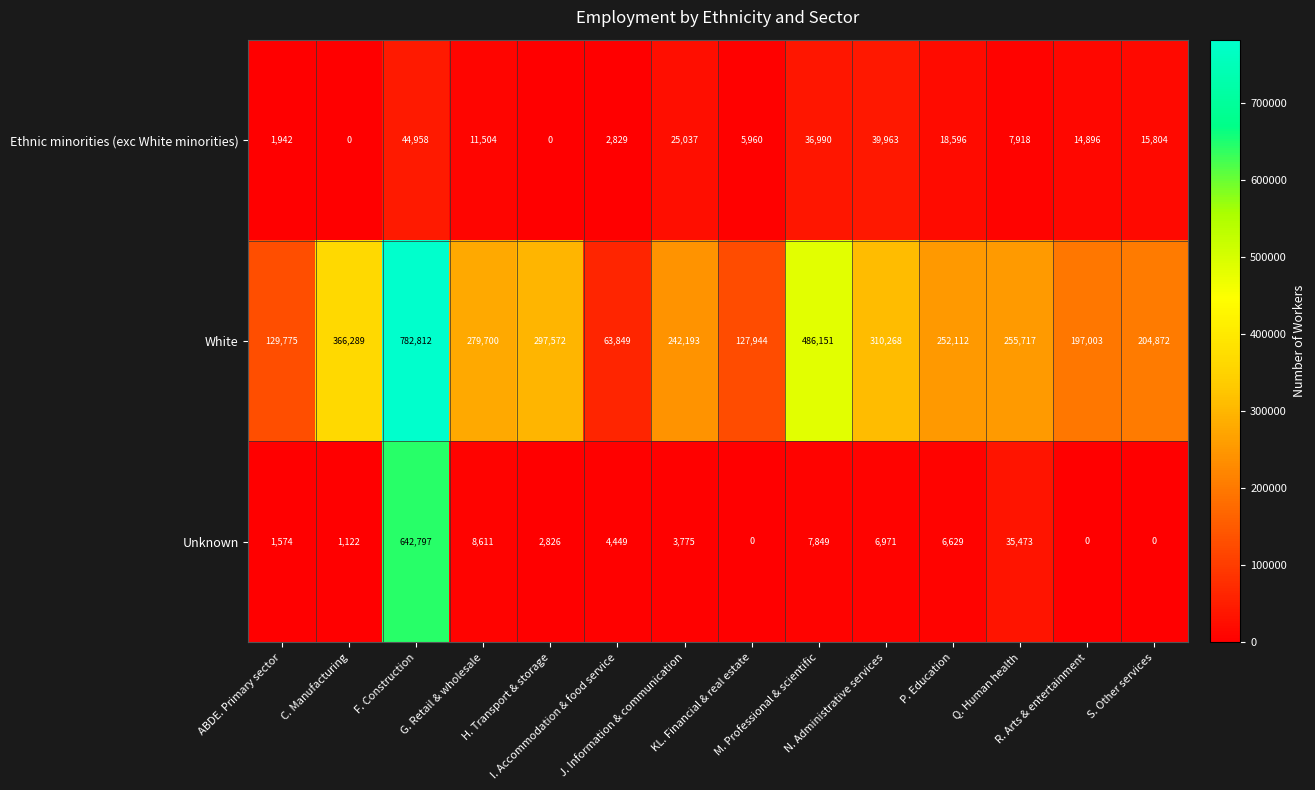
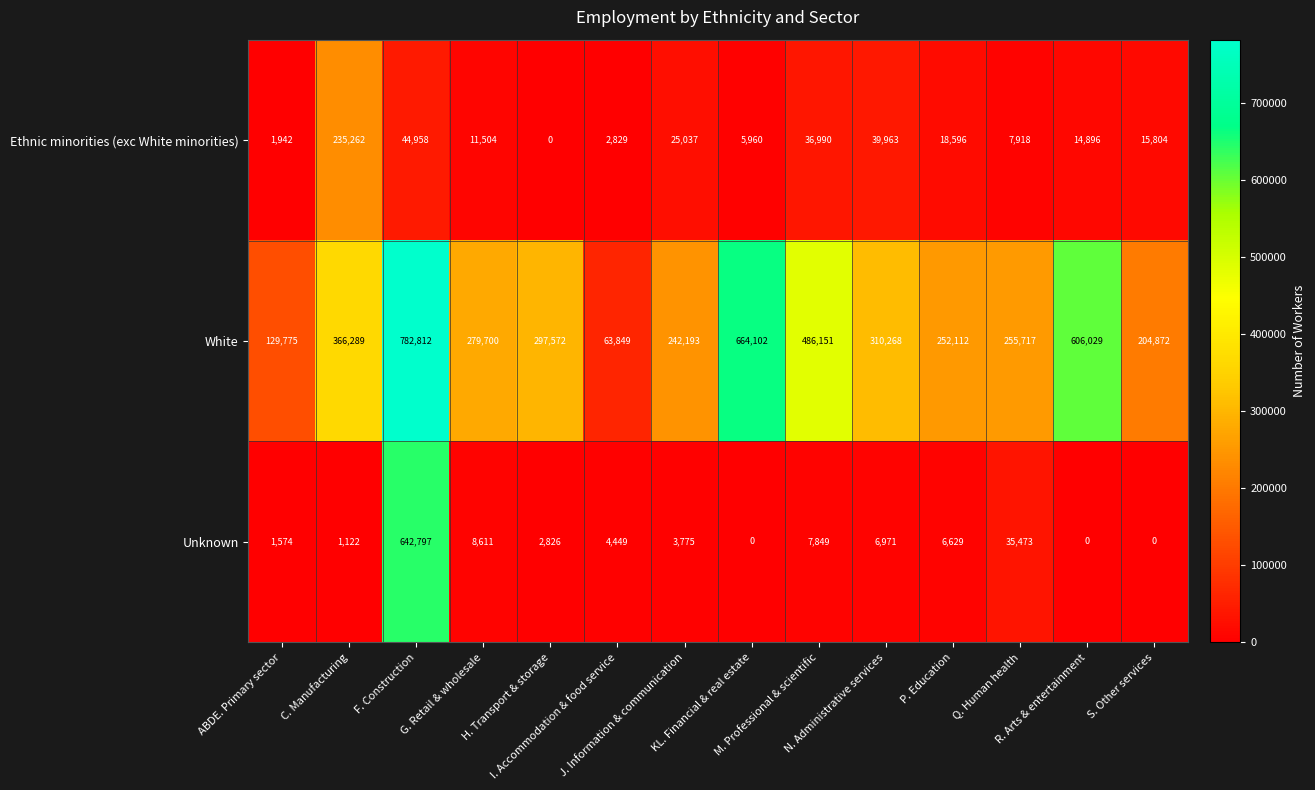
Ethnic minorities (exc White minorities), C. Manufacturing: 0 -> 235,262
White, KL. Financial & real estate: 127,944 -> 664,102
White, R. Arts & entertainment: 197,003 -> 606,029
